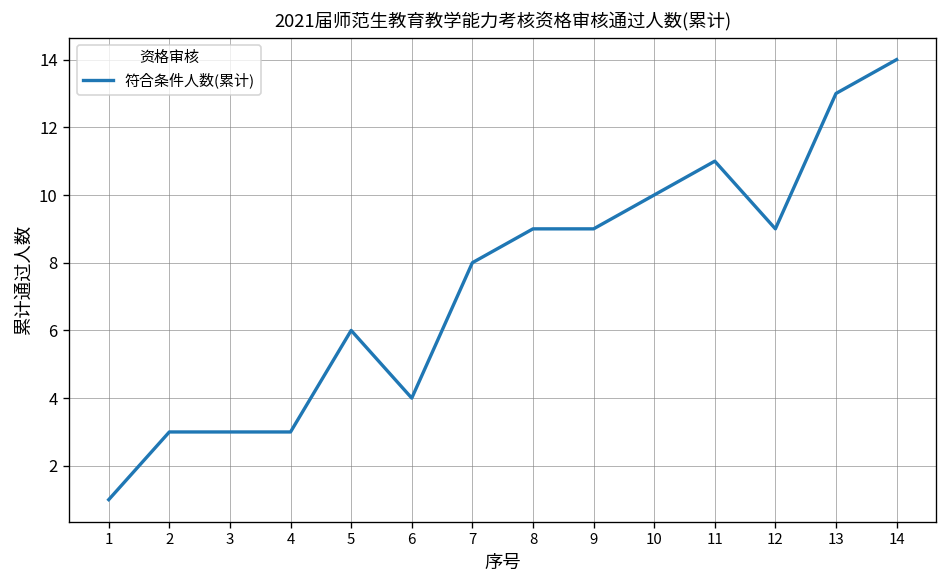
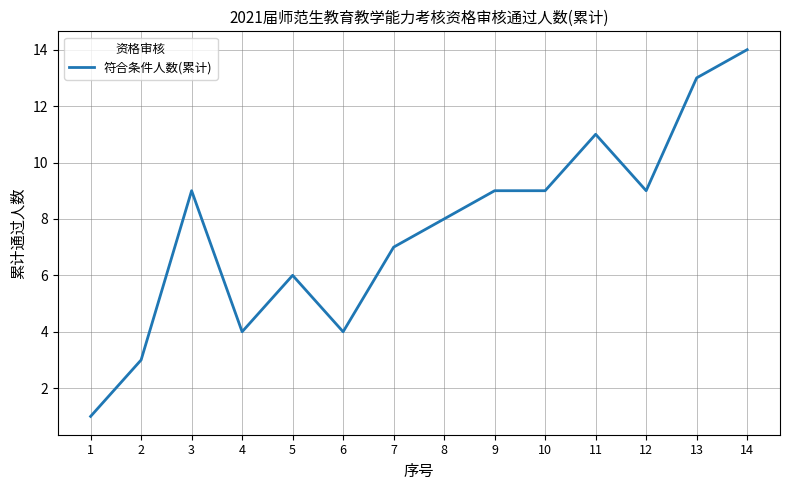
3: 3 -> 9
4: 3 -> 4
7: 8 -> 7
8: 9 -> 8
10: 10 -> 9
